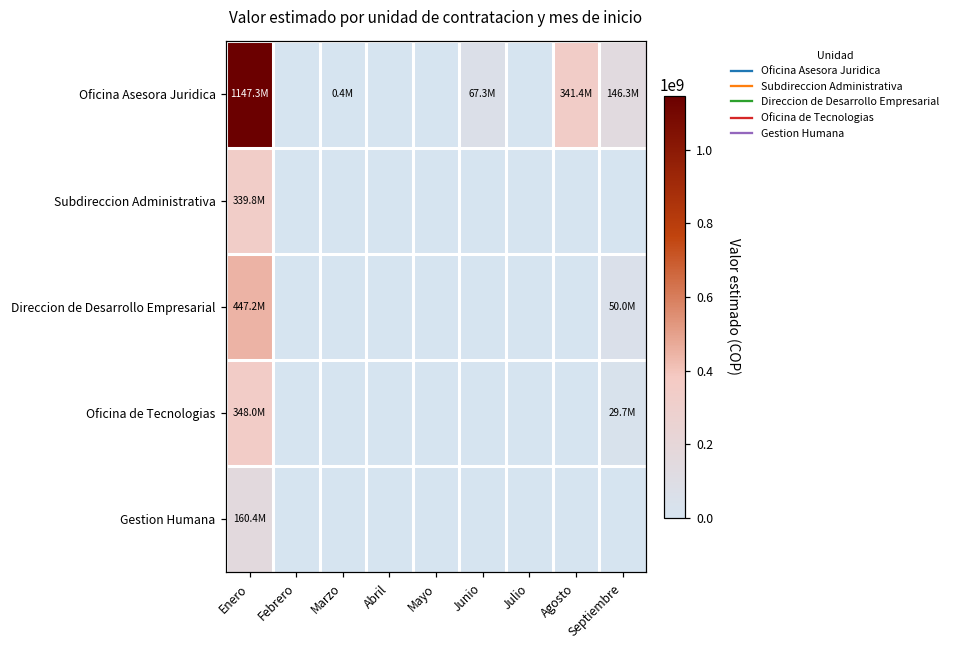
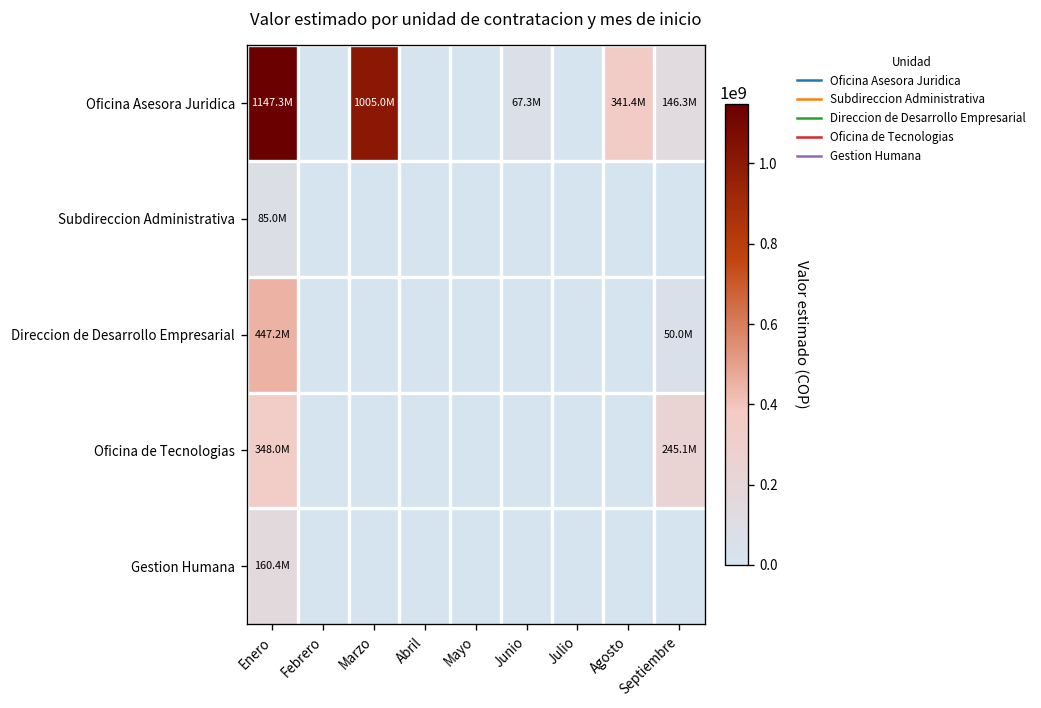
Oficina Asesora Juridica, Marzo: 0.4M -> 1005.0M
Subdireccion Administrativa, Enero: 339.8M -> 85.0M
Oficina de Tecnologias, Septiembre: 29.7M -> 245.1M
